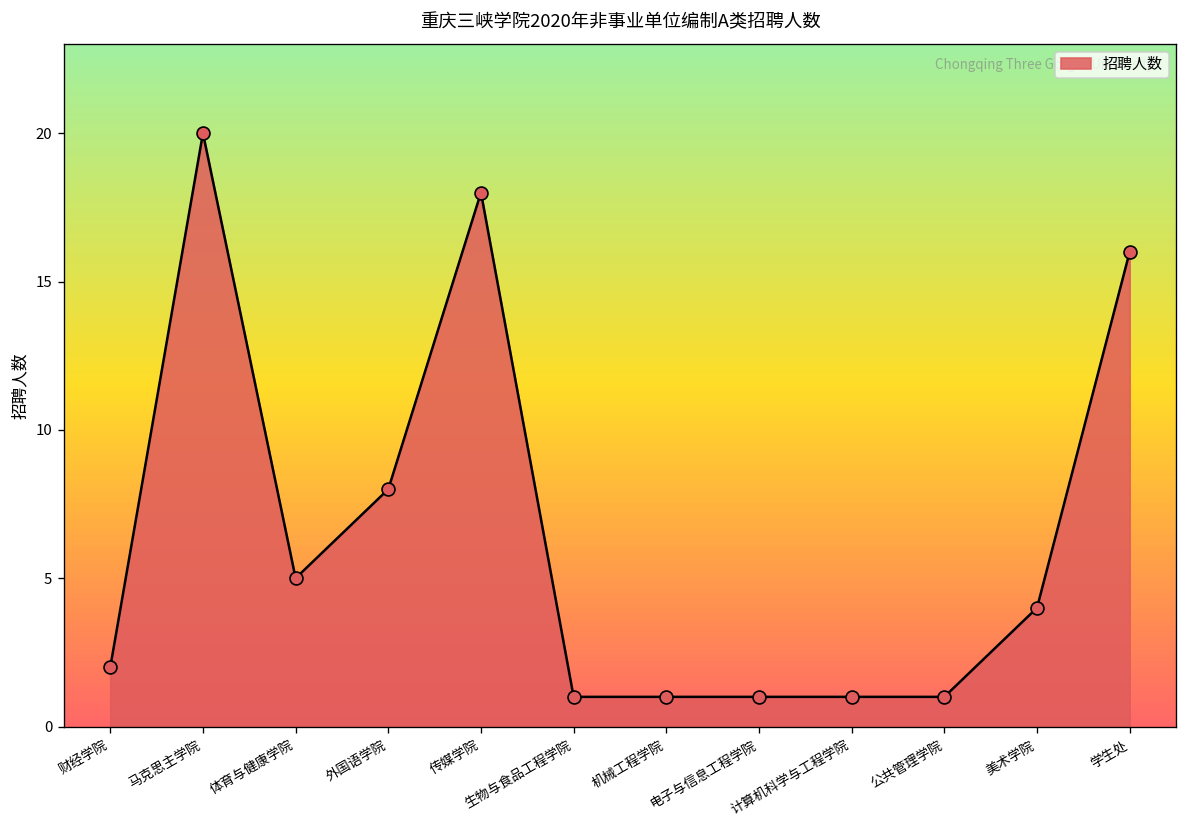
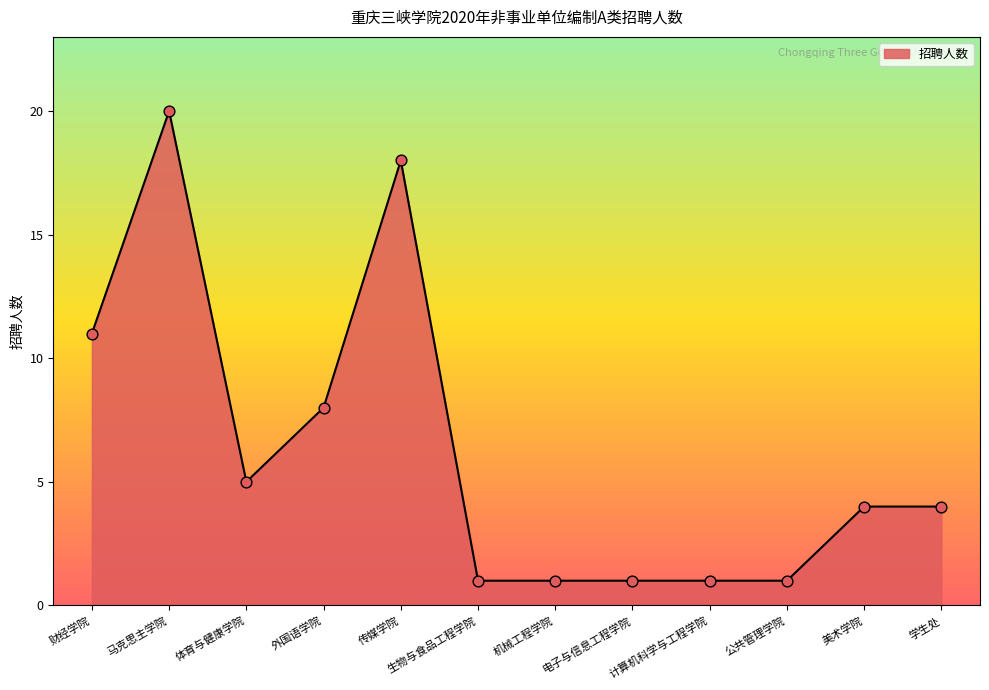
财经学院: 2 -> 11
学生处: 16 -> 4
